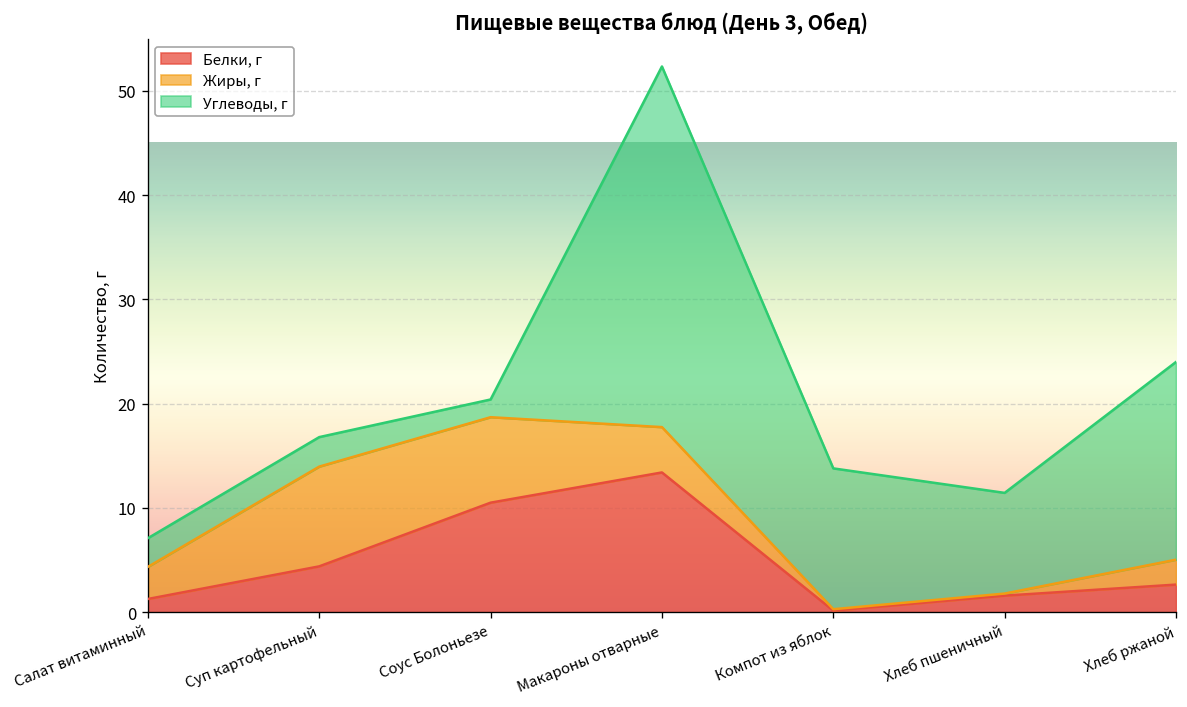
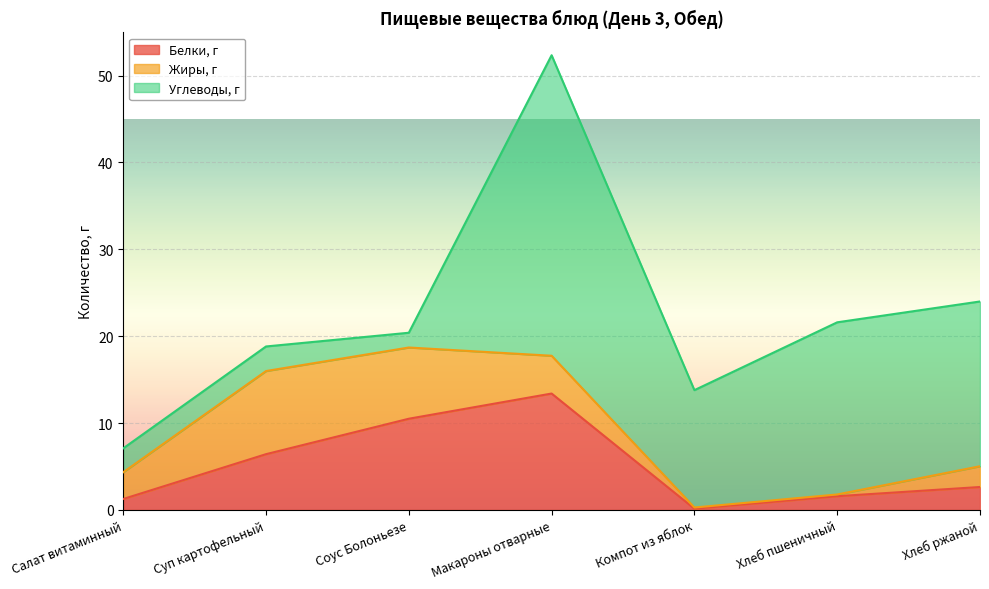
Белки, г, Суп картофельный: 4 -> 6
Углеводы, г, Хлеб пшеничный: 10 -> 20
